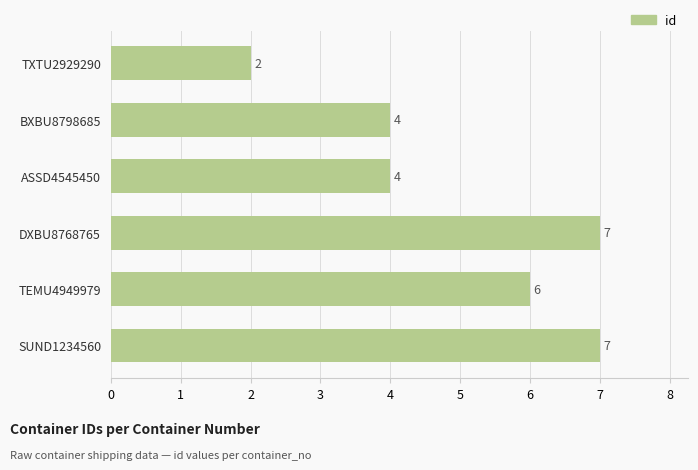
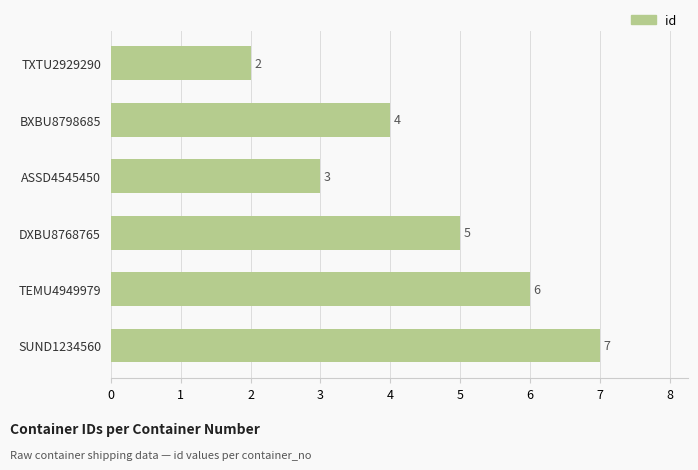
ASSD4545450: 4 -> 3
DXBU8768765: 7 -> 5
